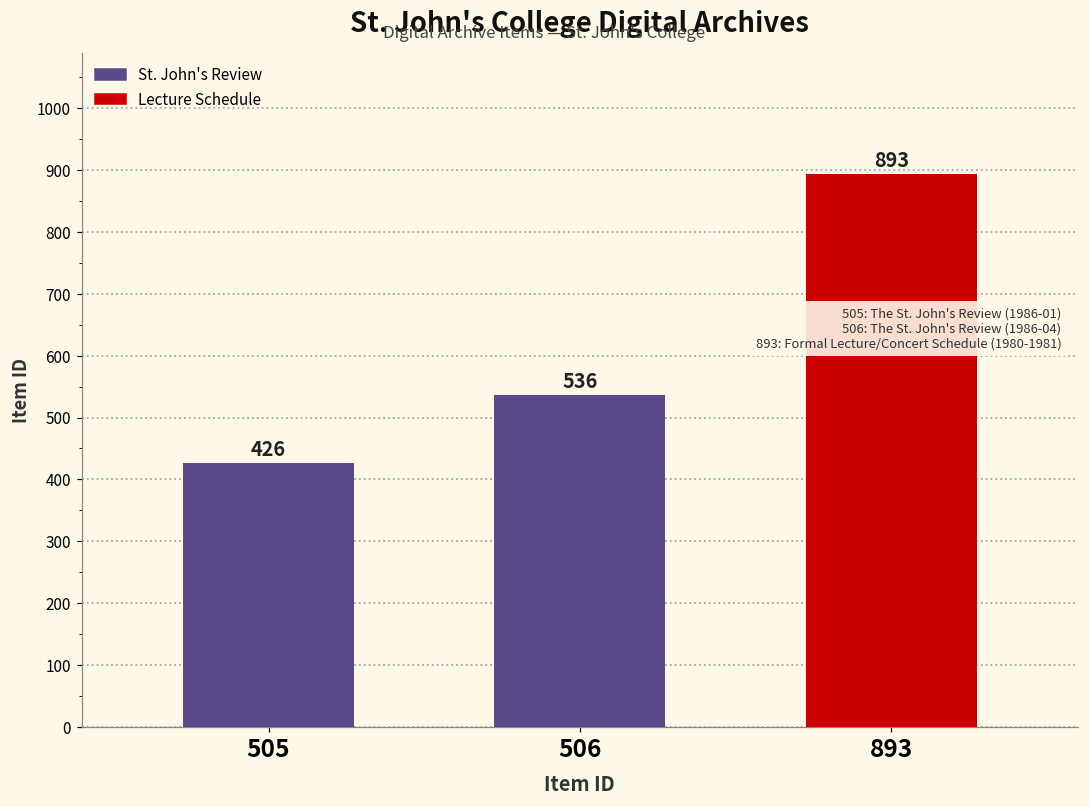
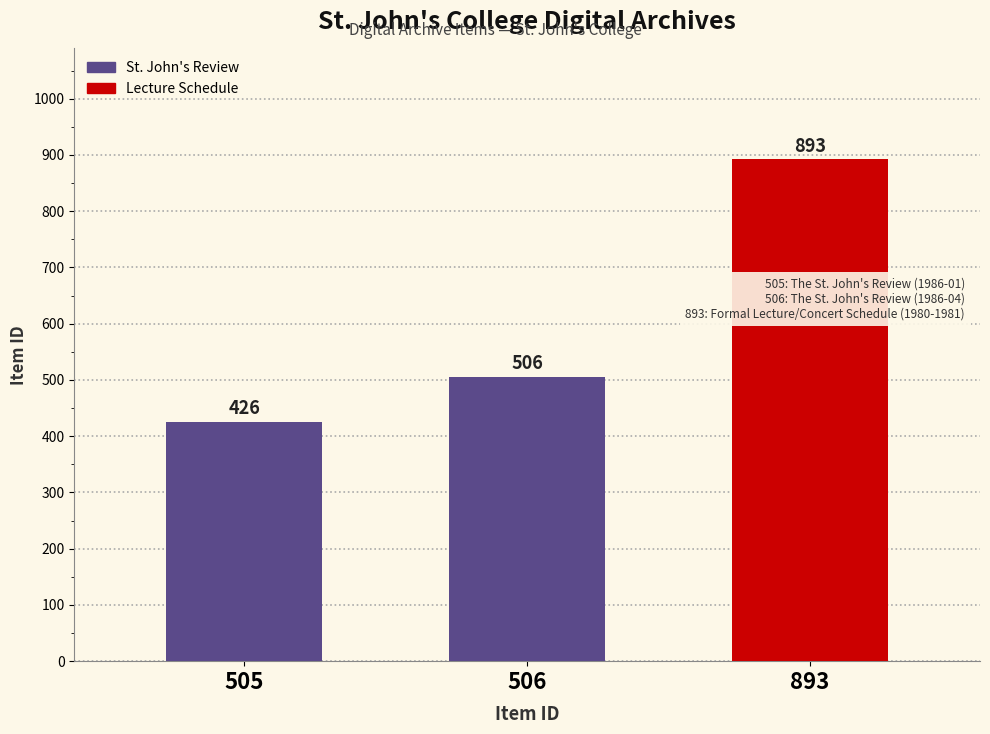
506: 536 -> 506
